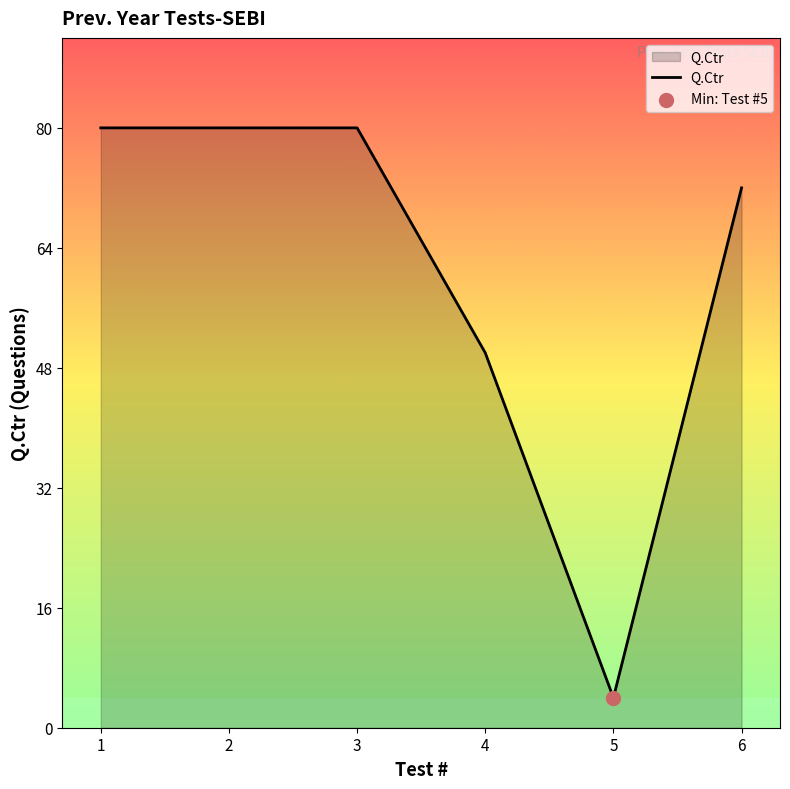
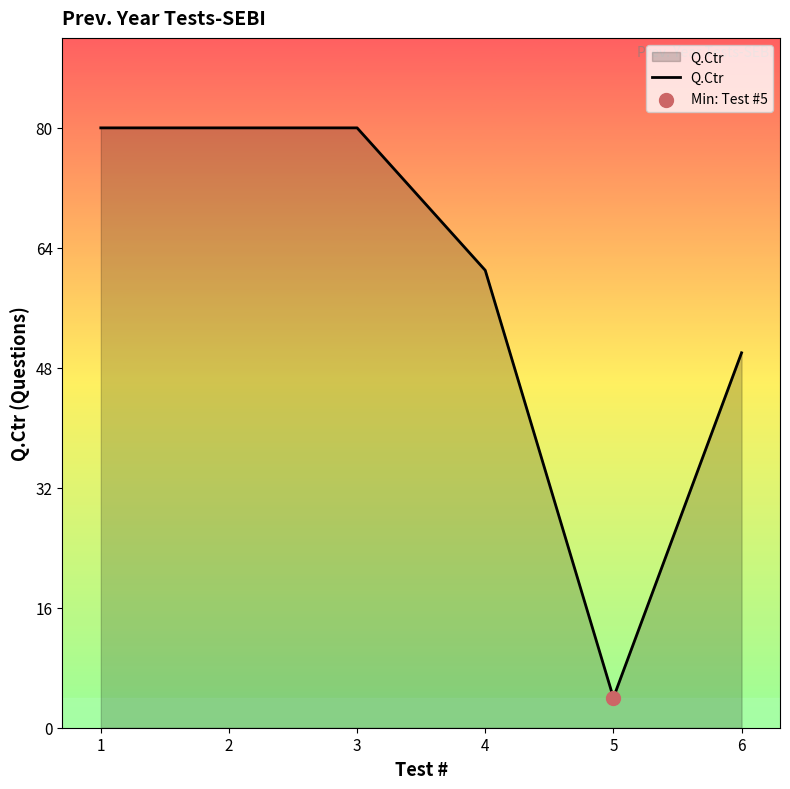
Q.Ctr, 4: 50 -> 61
Q.Ctr, 6: 72 -> 50
